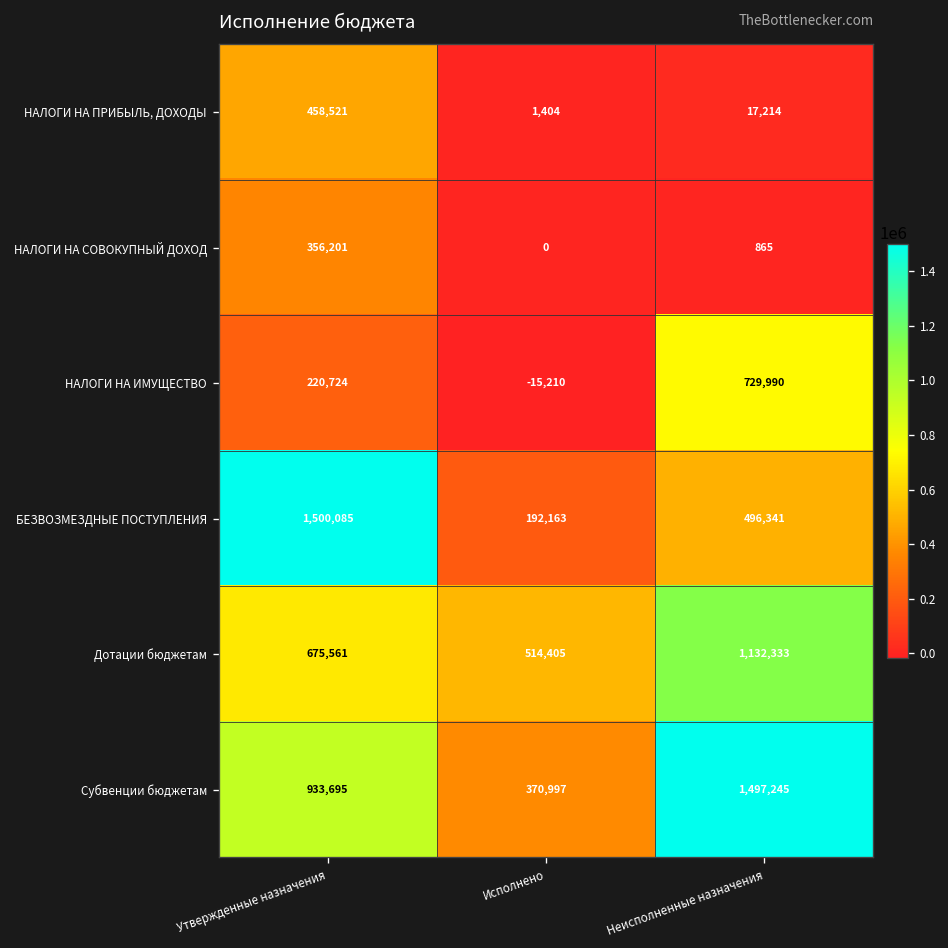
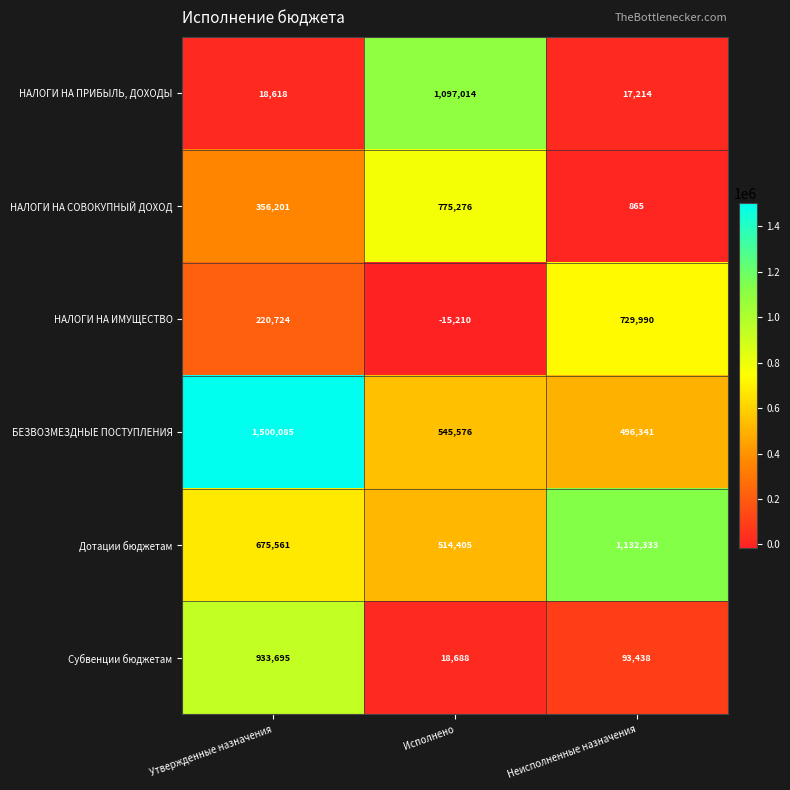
НАЛОГИ НА ПРИБЫЛЬ, ДОХОДЫ, Утвержденные назначения: 458,521 -> 18,618
НАЛОГИ НА ПРИБЫЛЬ, ДОХОДЫ, Исполнено: 1,404 -> 1,097,014
НАЛОГИ НА СОВОКУПНЫЙ ДОХОД, Исполнено: 0 -> 775,276
БЕЗВОЗМЕЗДНЫЕ ПОСТУПЛЕНИЯ, Исполнено: 192,163 -> 545,576
Субвенции бюджетам, Исполнено: 370,997 -> 18,688
Субвенции бюджетам, Неисполненные назначения: 1,497,245 -> 93,438
